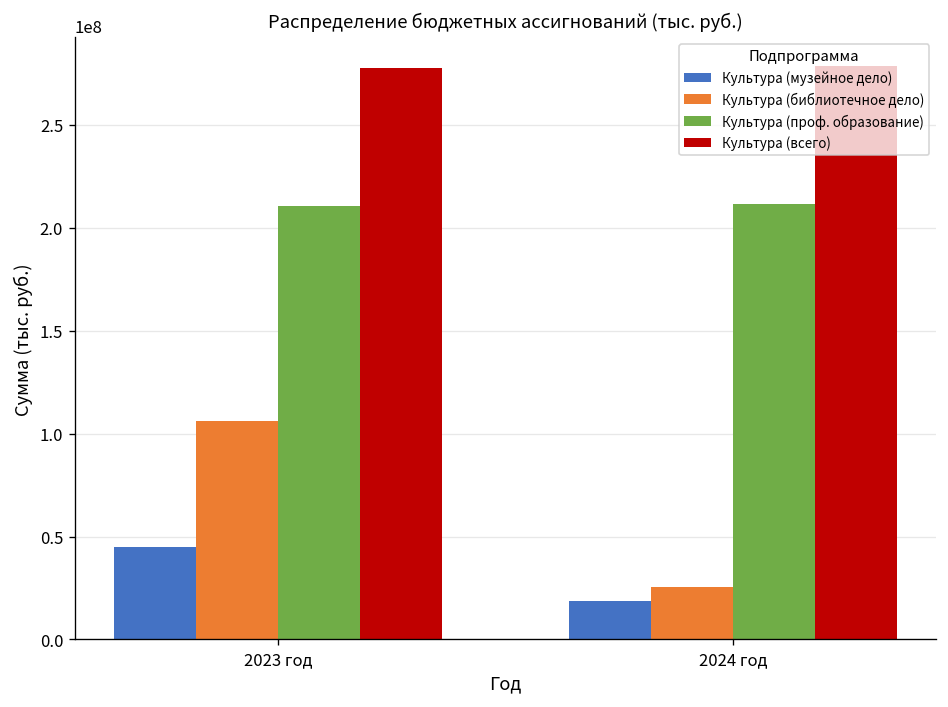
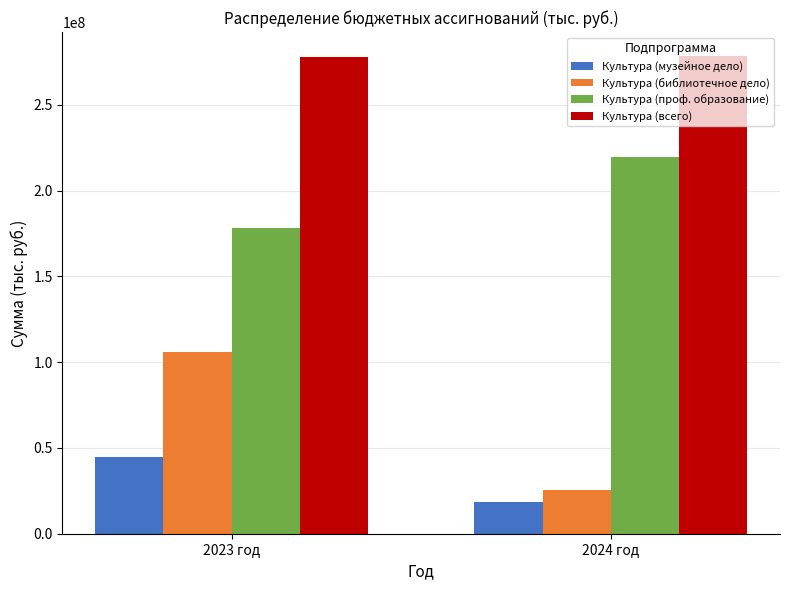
Культура (проф. образование), 2023 год: 211000000 -> 178000000
Культура (проф. образование), 2024 год: 211000000 -> 219000000
